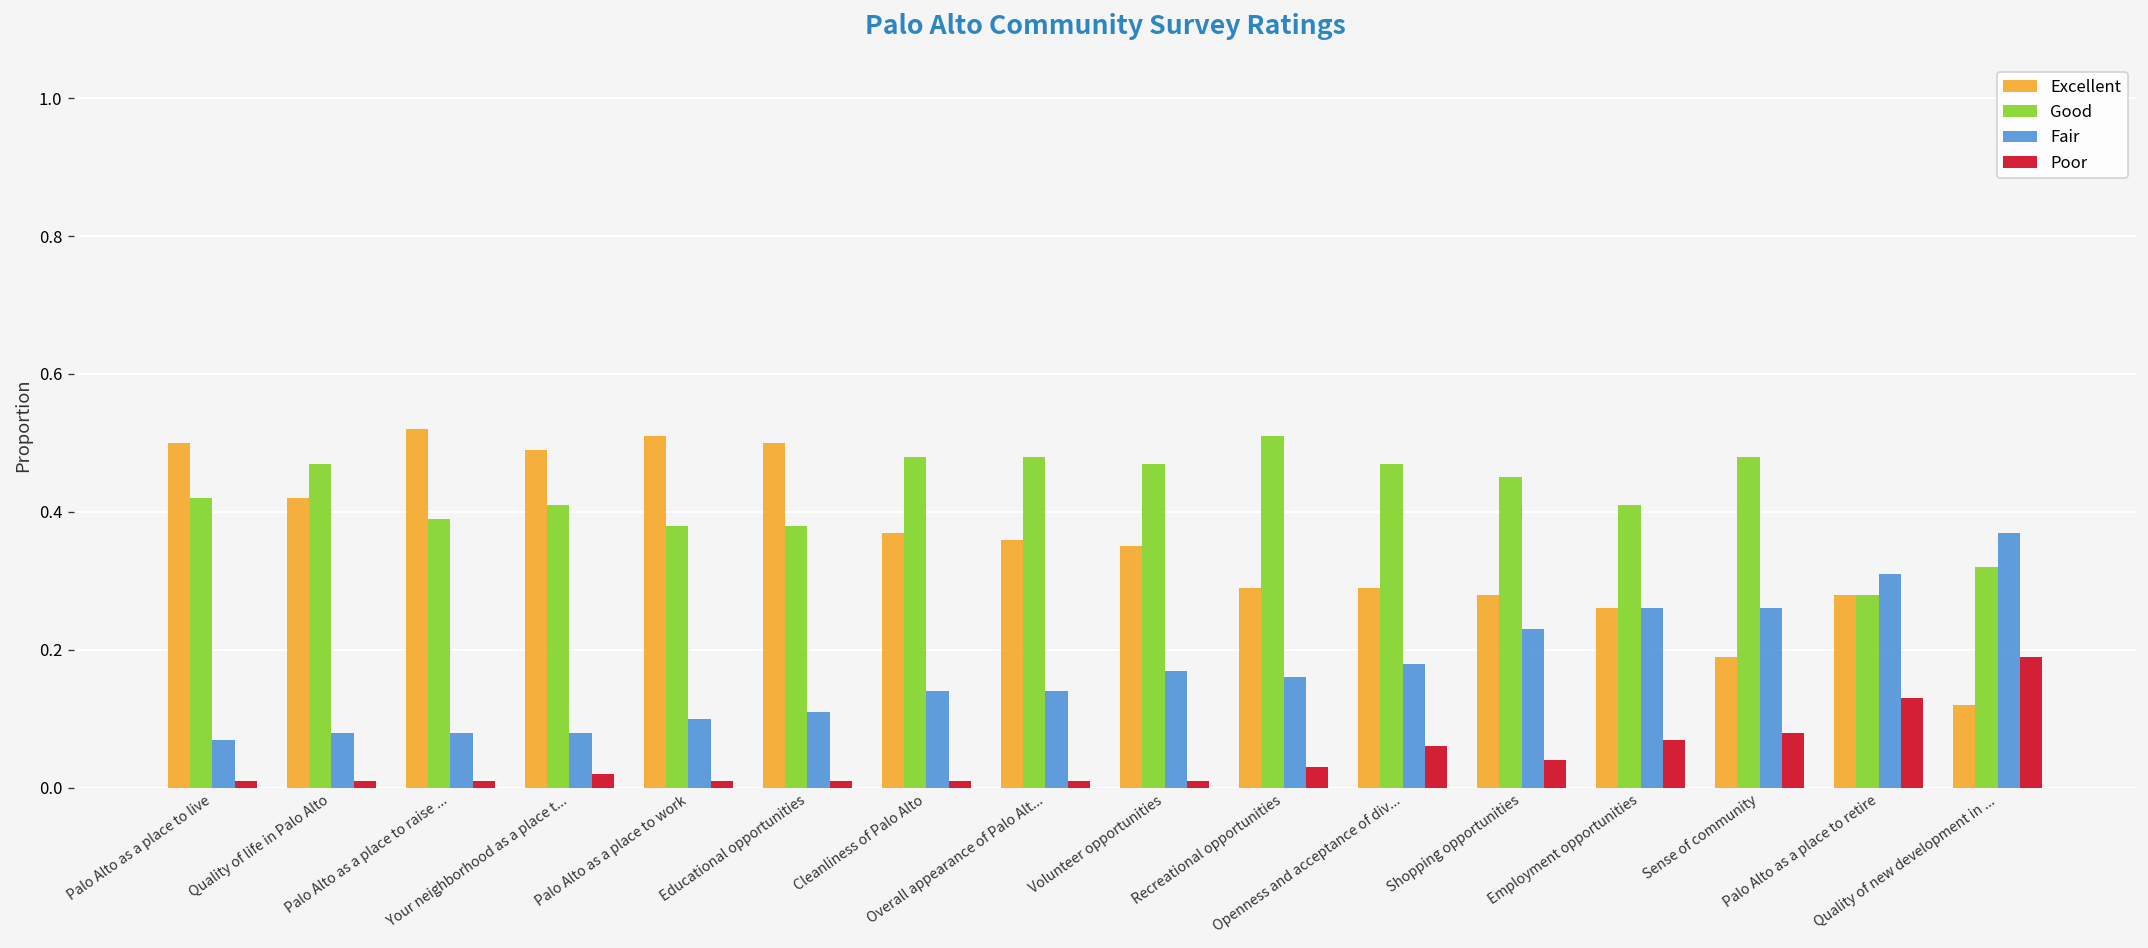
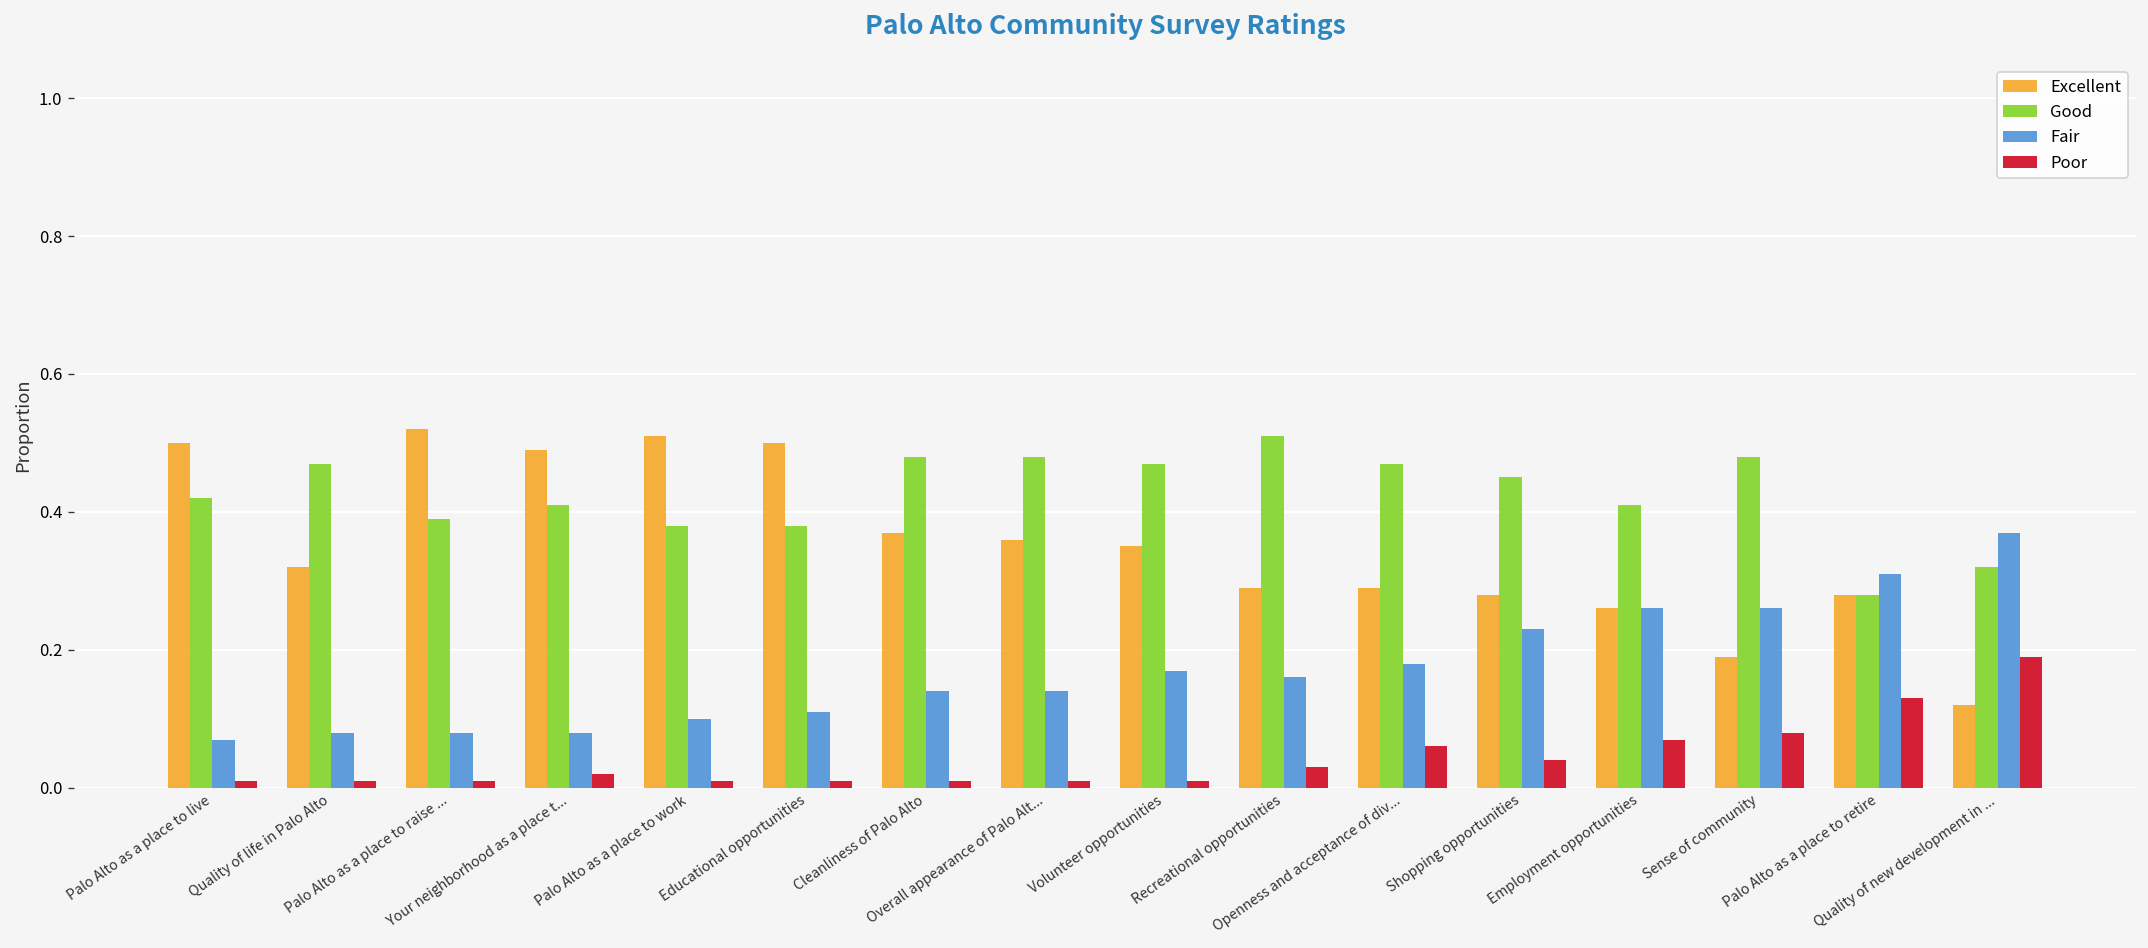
Excellent, Quality of life in Palo Alto: 0.42 -> 0.32
